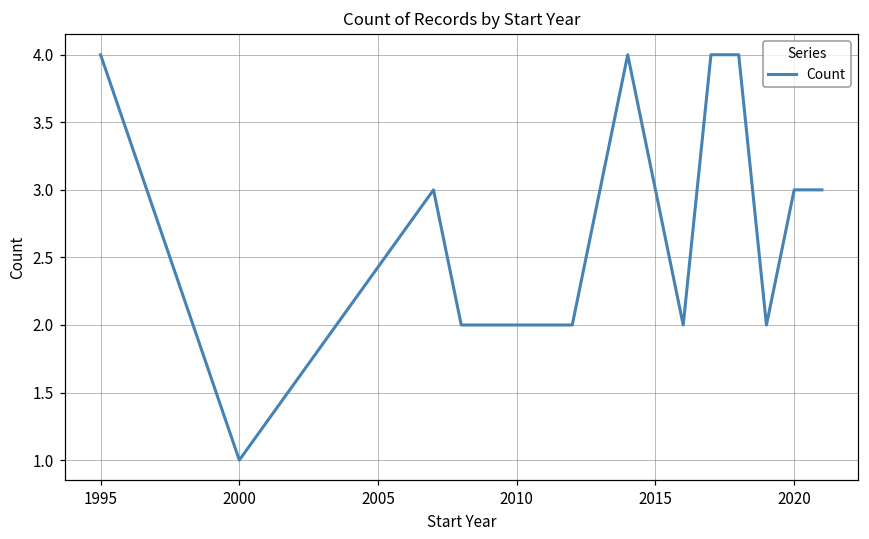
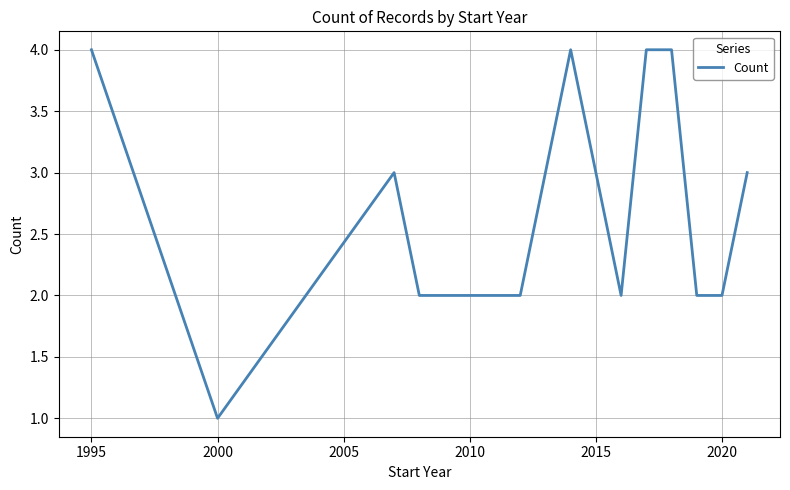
2020: 3 -> 2
